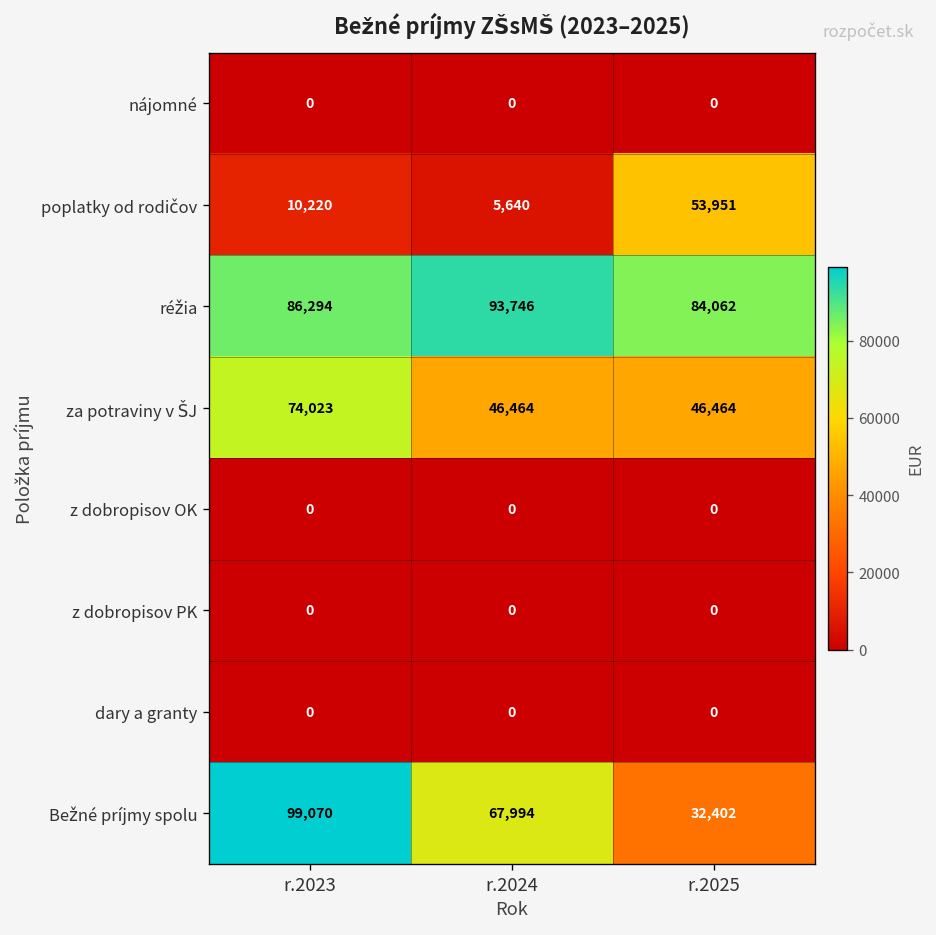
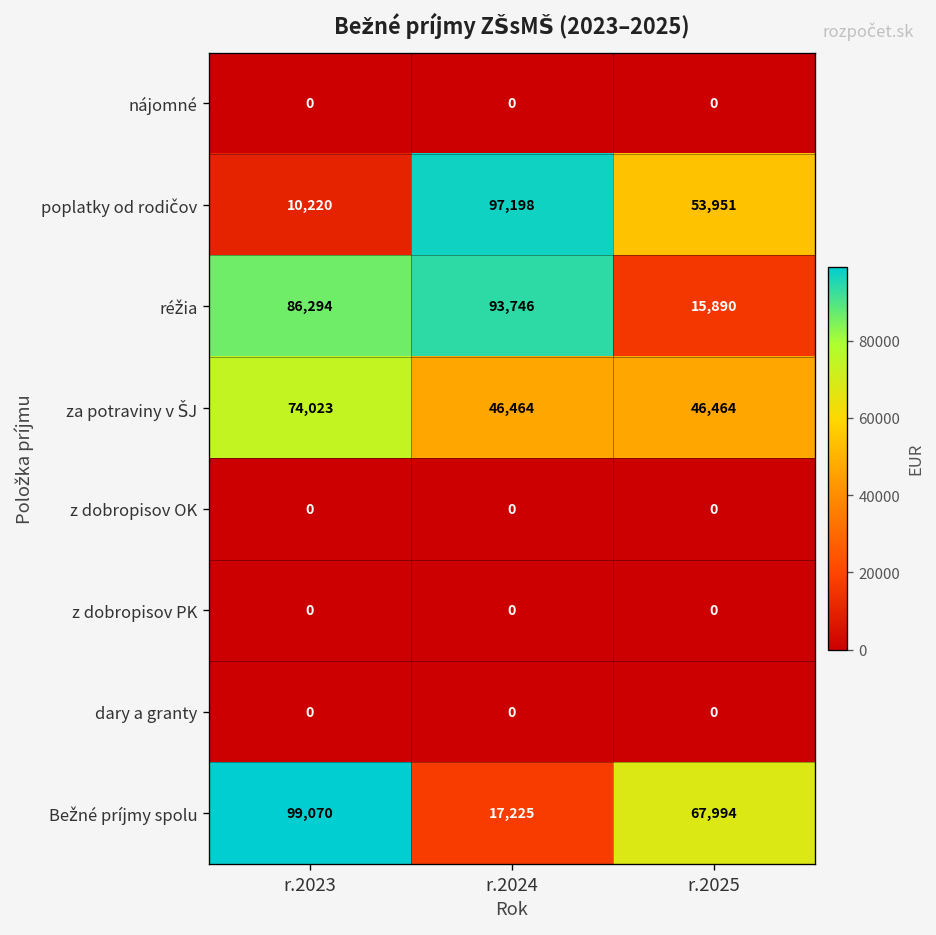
poplatky od rodičov, r.2024: 5,640 -> 97,198
réžia, r.2025: 84,062 -> 15,890
Bežné príjmy spolu, r.2024: 67,994 -> 17,225
Bežné príjmy spolu, r.2025: 32,402 -> 67,994
